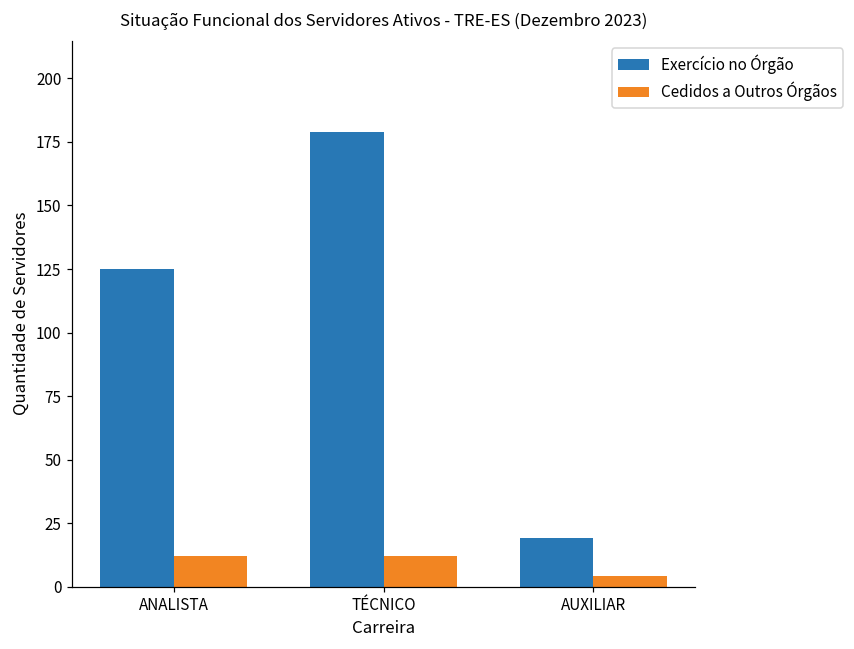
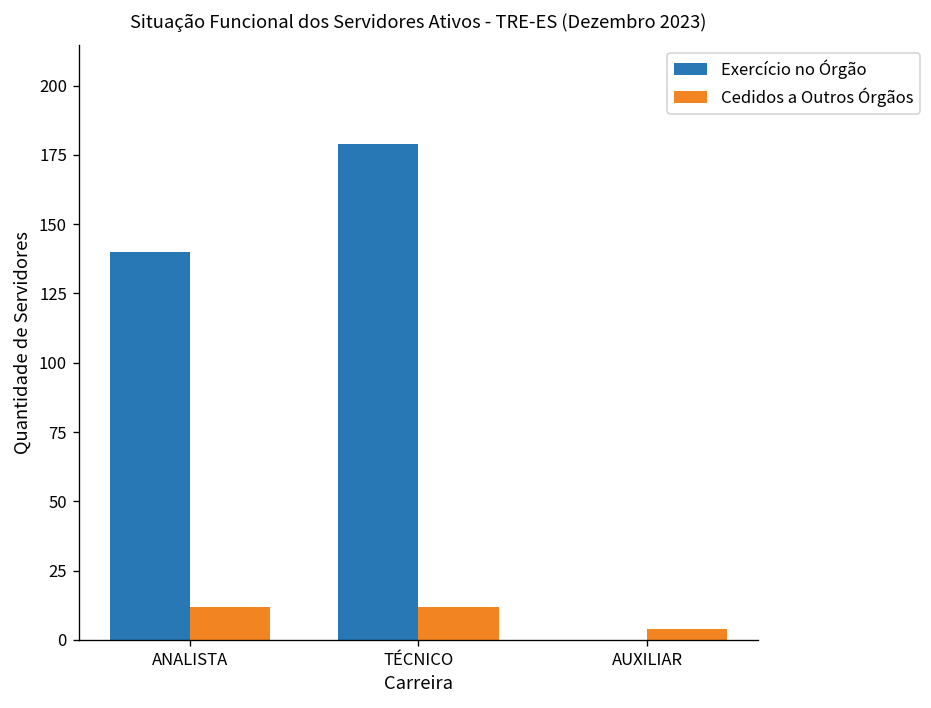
Exercício no Órgão, ANALISTA: 125 -> 140
Exercício no Órgão, AUXILIAR: 19 -> 0
